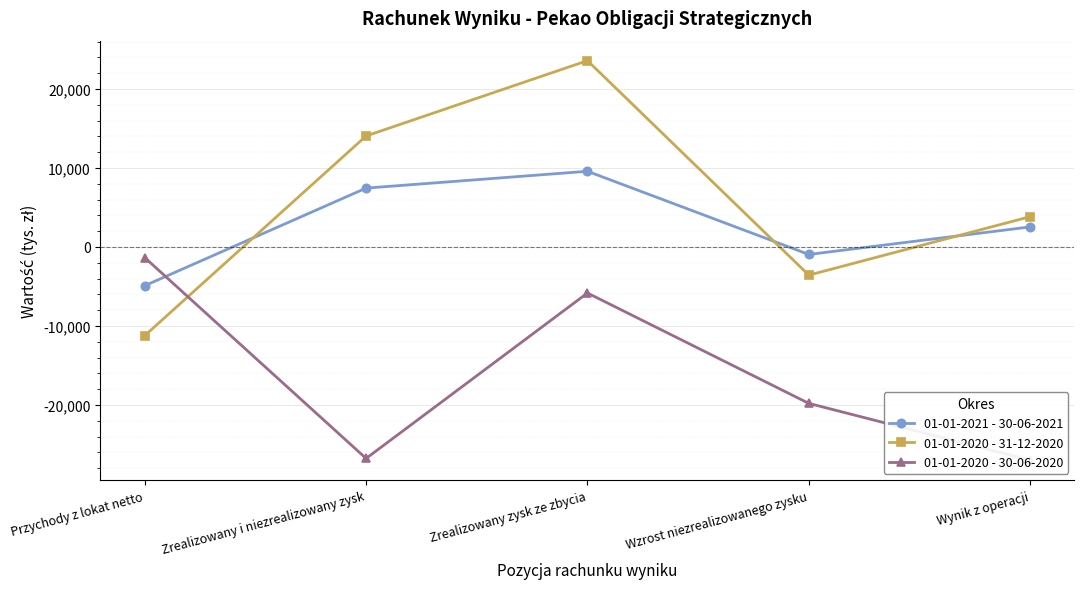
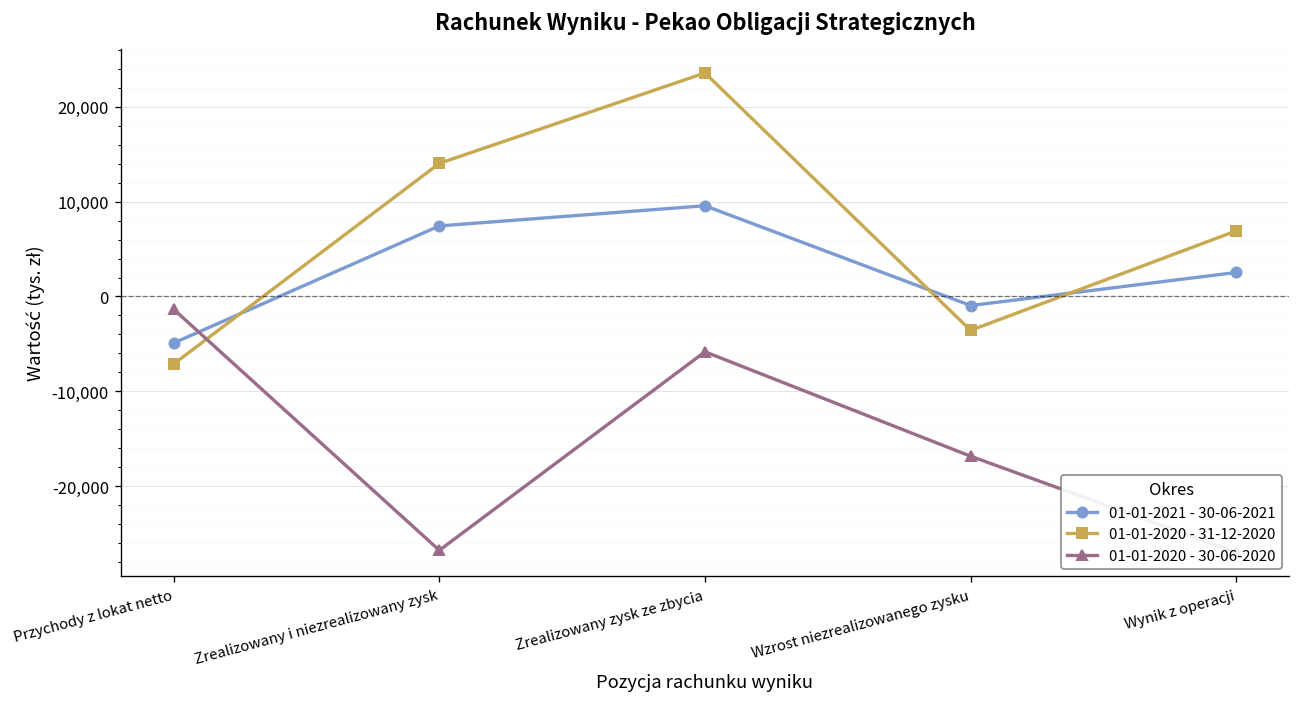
01-01-2020 - 31-12-2020, Przychody z lokat netto: -11,000 -> -7,000
01-01-2020 - 30-06-2020, Wzrost niezrealizowanego zysku: -20,000 -> -17,000
01-01-2020 - 31-12-2020, Wynik z operacji: 4,000 -> 7,000
